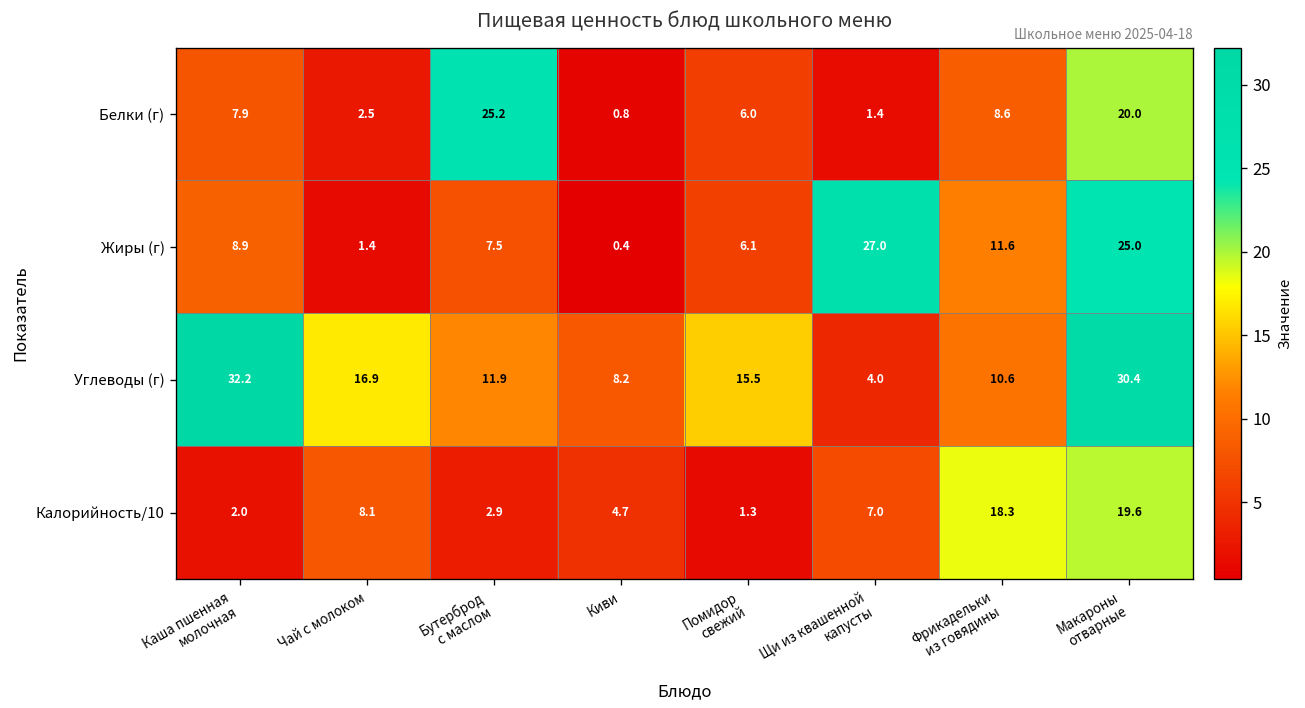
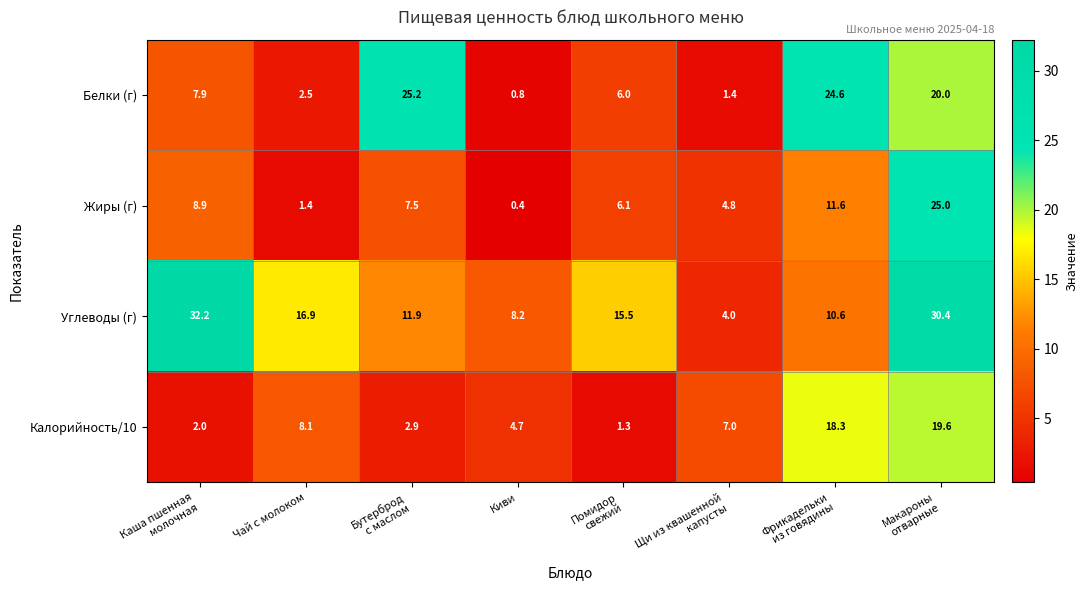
Белки (г), Фрикадельки из говядины: 8.6 -> 24.6
Жиры (г), Щи из квашенной капусты: 27.0 -> 4.8
